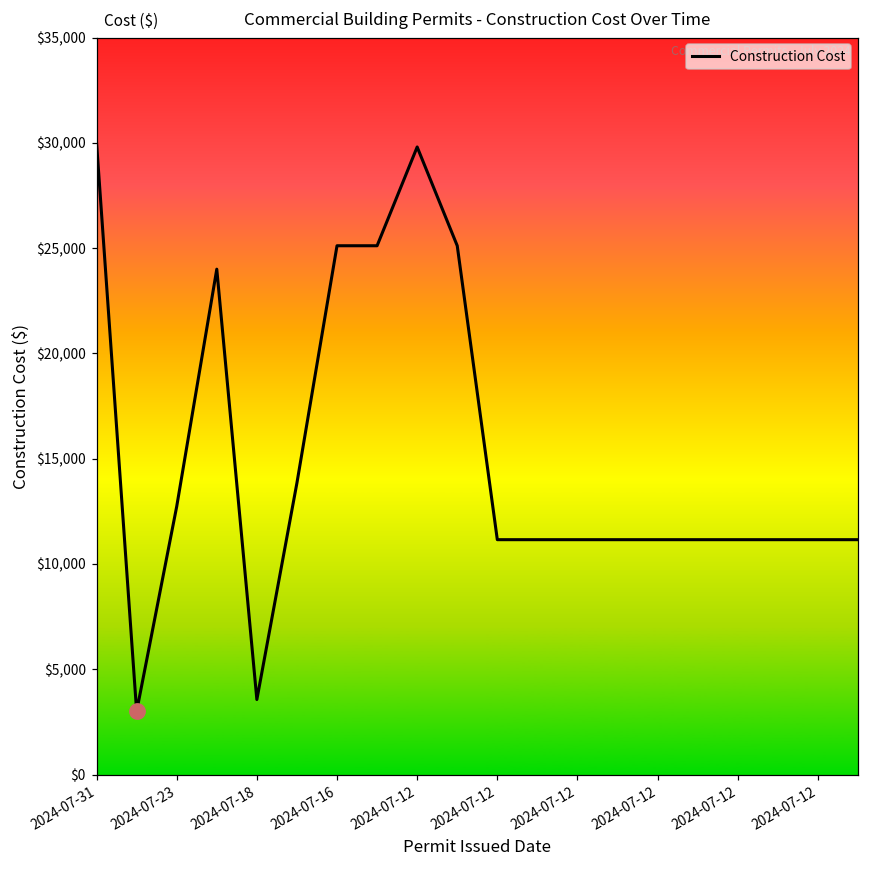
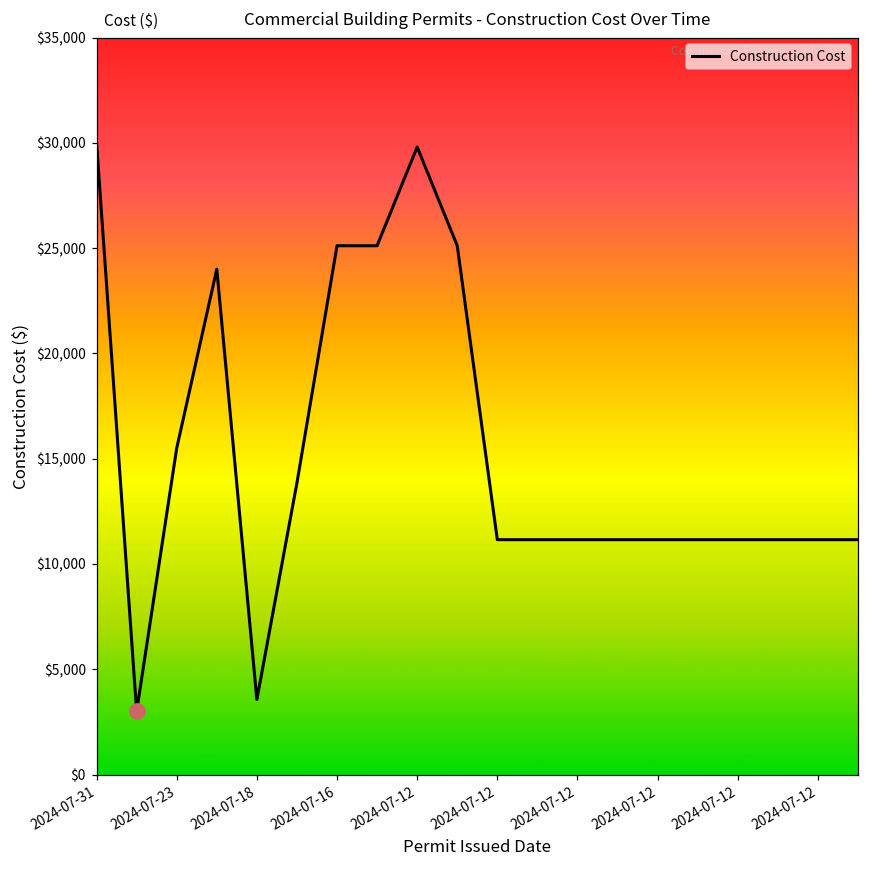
Construction Cost, 2024-07-23: $12,700 -> $15,500
